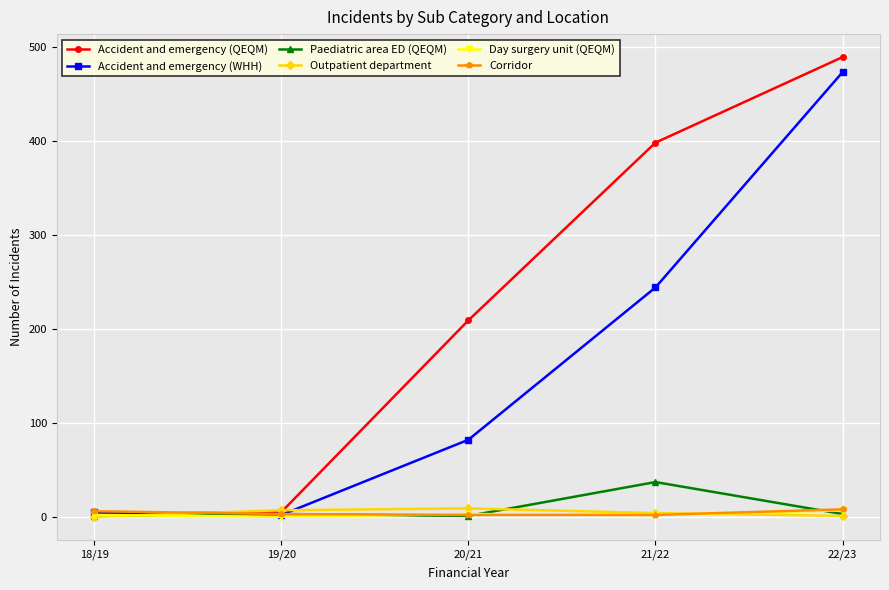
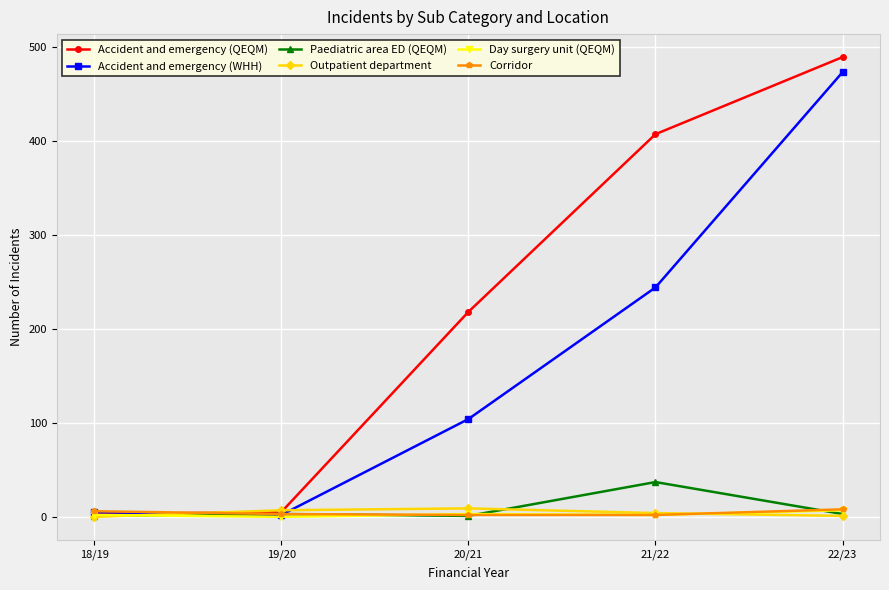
Accident and emergency (QEQM), 20/21: 210 -> 220
Accident and emergency (WHH), 20/21: 80 -> 100
Accident and emergency (QEQM), 21/22: 400 -> 410
